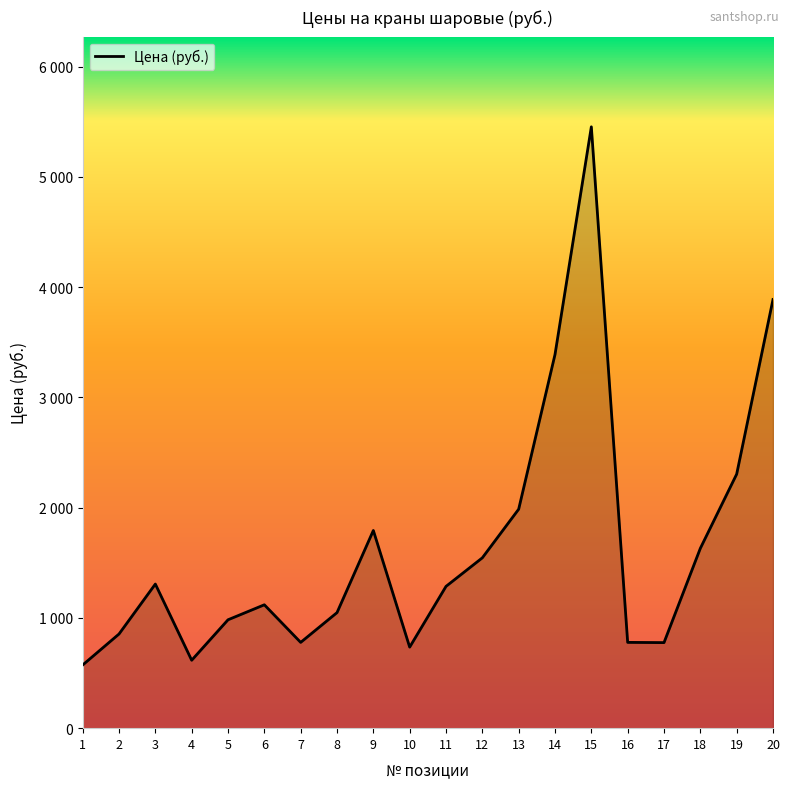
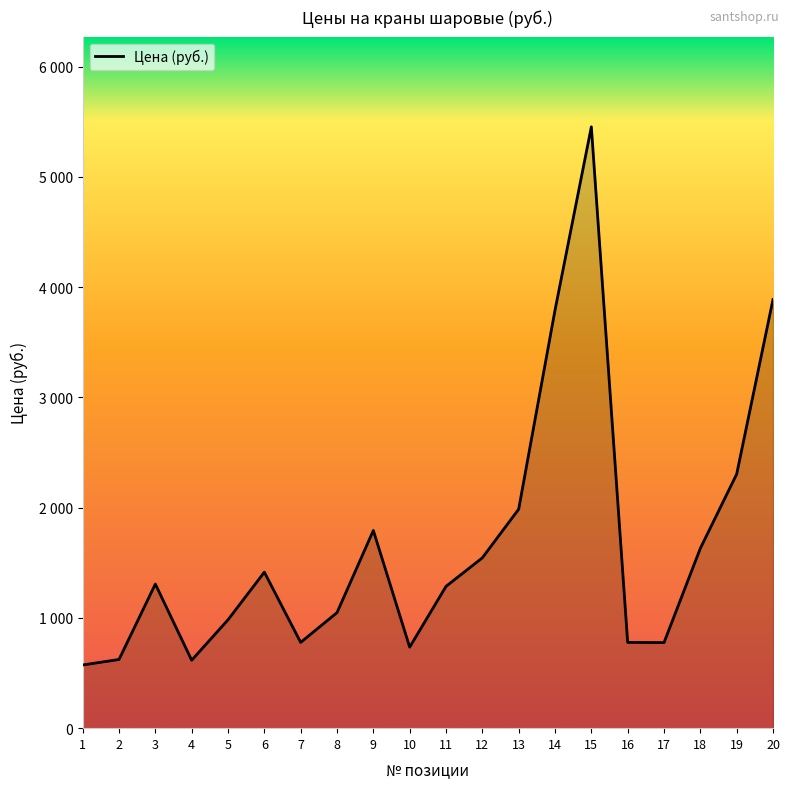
2: 850 -> 620
6: 1120 -> 1420
14: 3390 -> 3790
